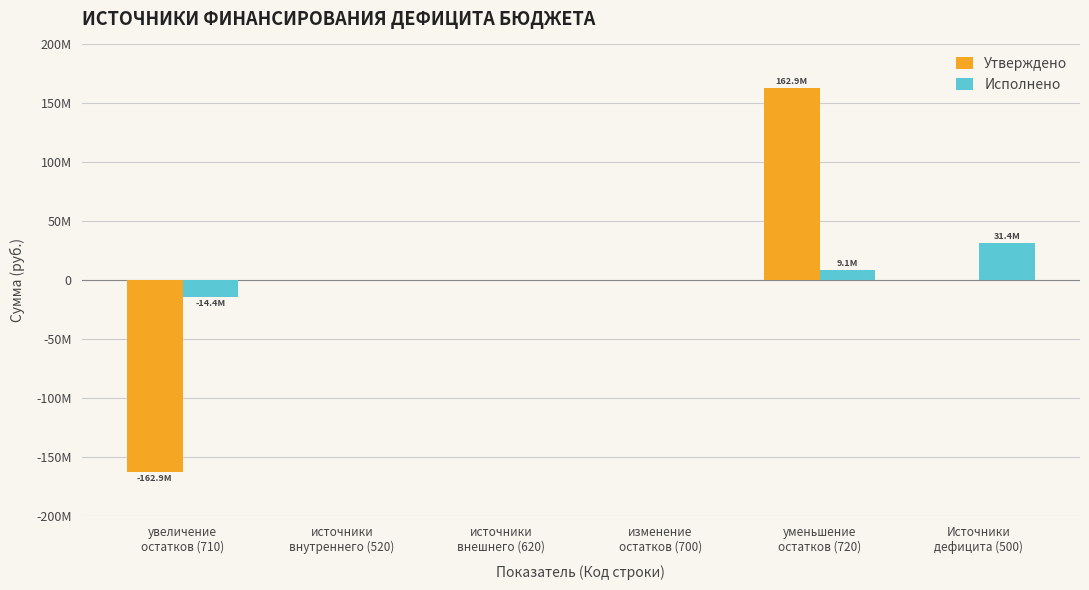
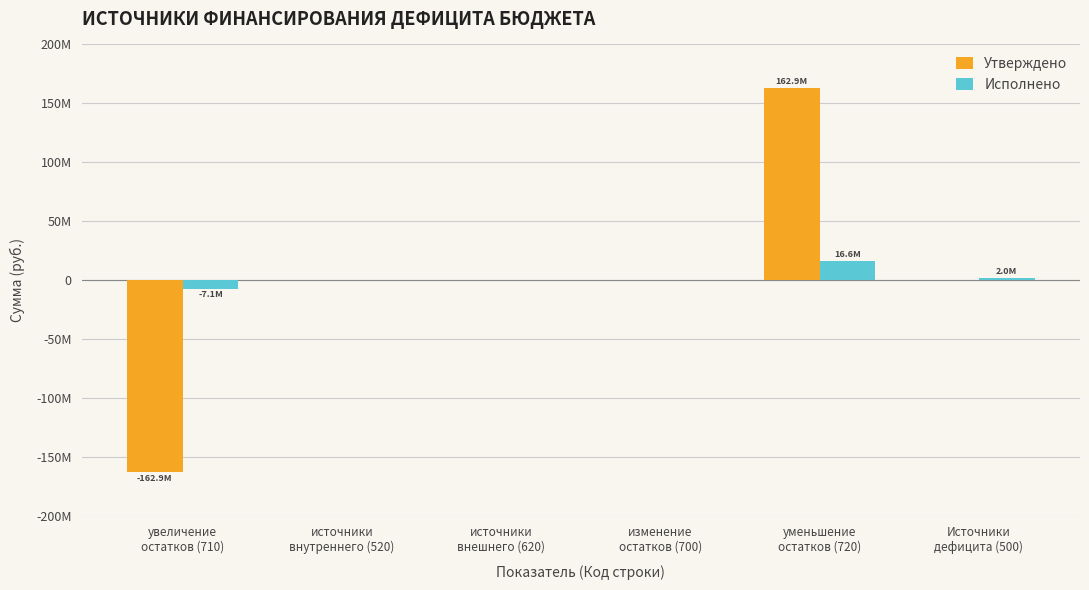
Исполнено, увеличение остатков (710): -14.4M -> -7.1M
Исполнено, уменьшение остатков (720): 9.1M -> 16.6M
Исполнено, Источники дефицита (500): 31.4M -> 2.0M
